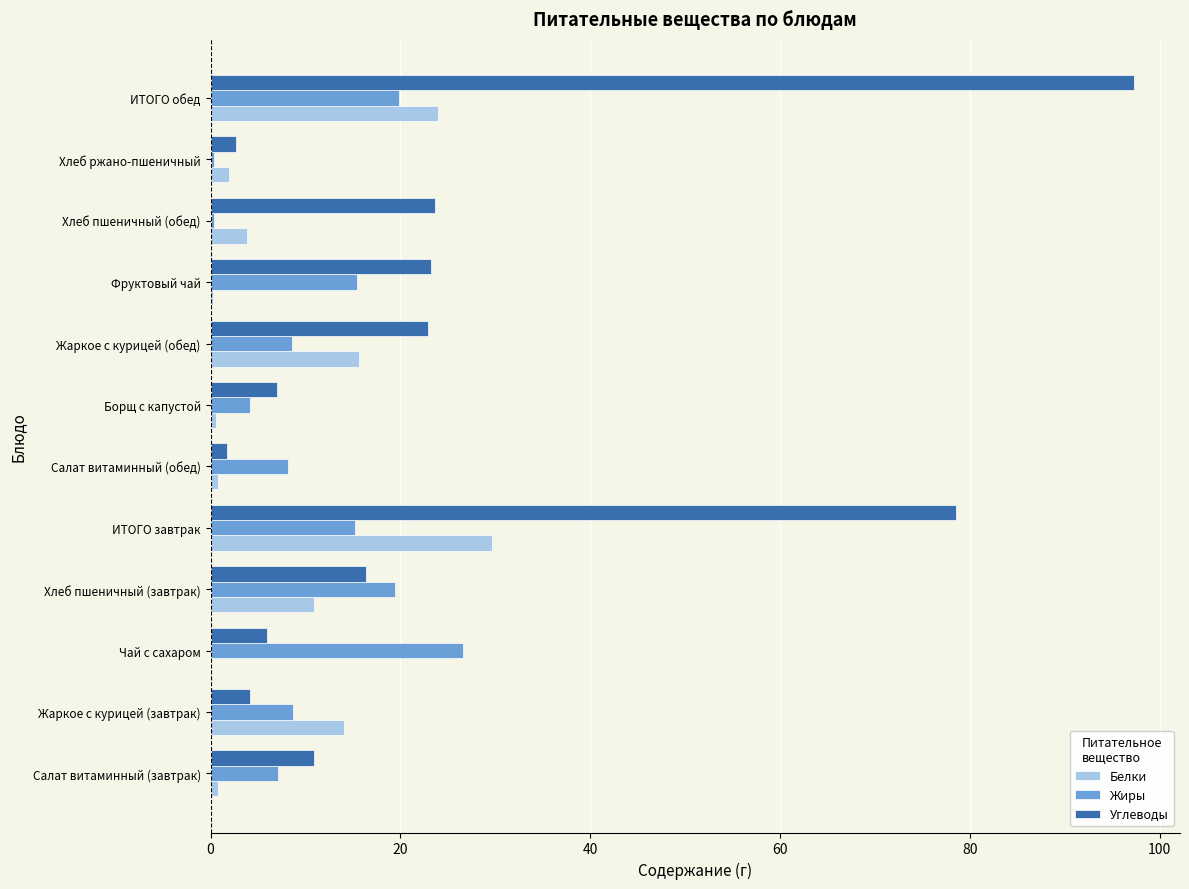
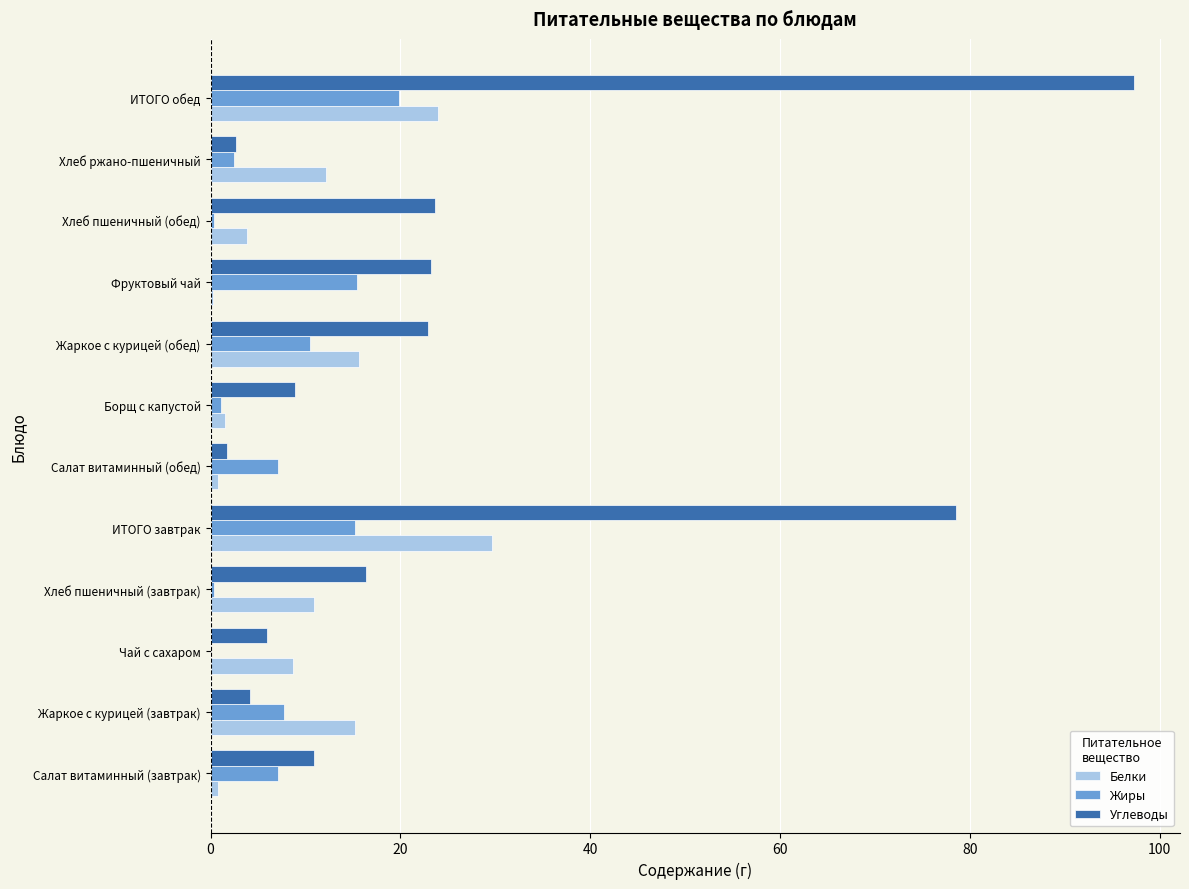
Жиры, Хлеб ржано-пшеничный: 0 -> 2
Белки, Хлеб ржано-пшеничный: 2 -> 12
Жиры, Жаркое с курицей (обед): 9 -> 11
Углеводы, Борщ с капустой: 7 -> 9
Жиры, Борщ с капустой: 4 -> 1
Белки, Борщ с капустой: 1 -> 2
Жиры, Салат витаминный (обед): 8 -> 7
Жиры, Хлеб пшеничный (завтрак): 19 -> 0
Жиры, Чай с сахаром: 27 -> 0
Белки, Чай с сахаром: 0 -> 9
Жиры, Жаркое с курицей (завтрак): 9 -> 8
Белки, Жаркое с курицей (завтрак): 14 -> 15
